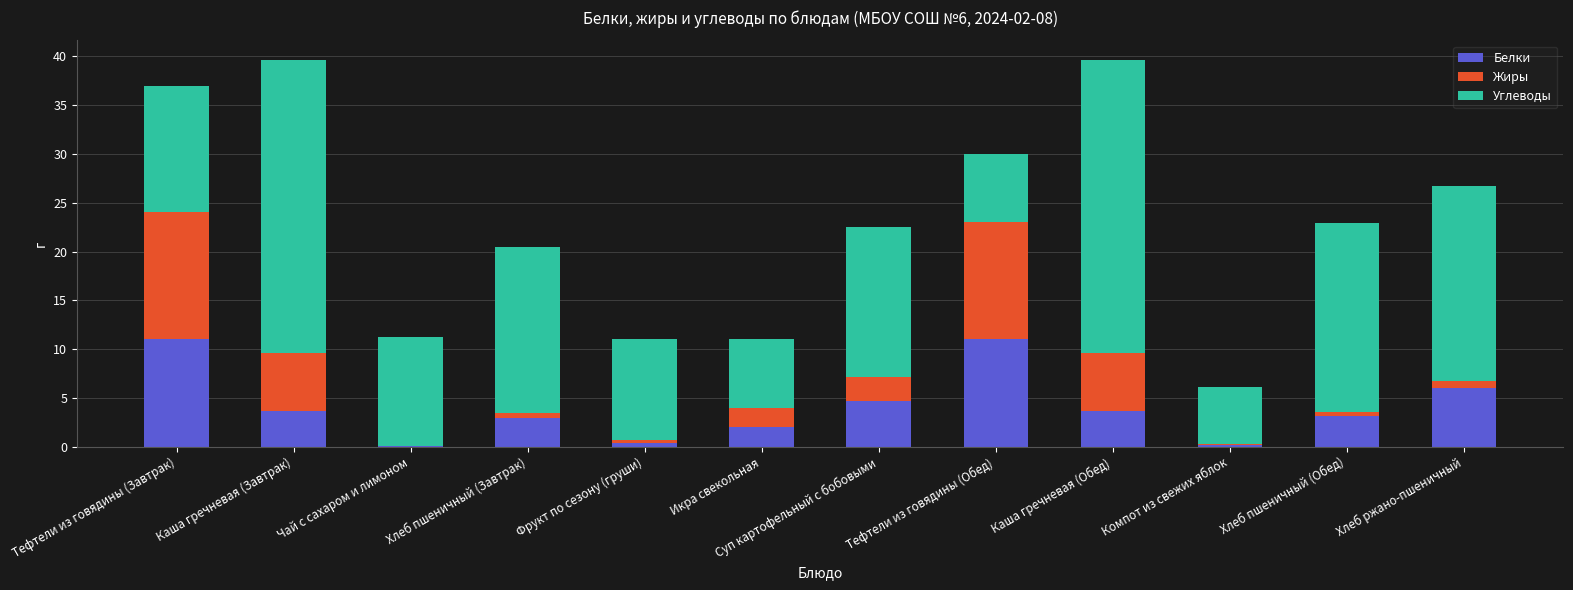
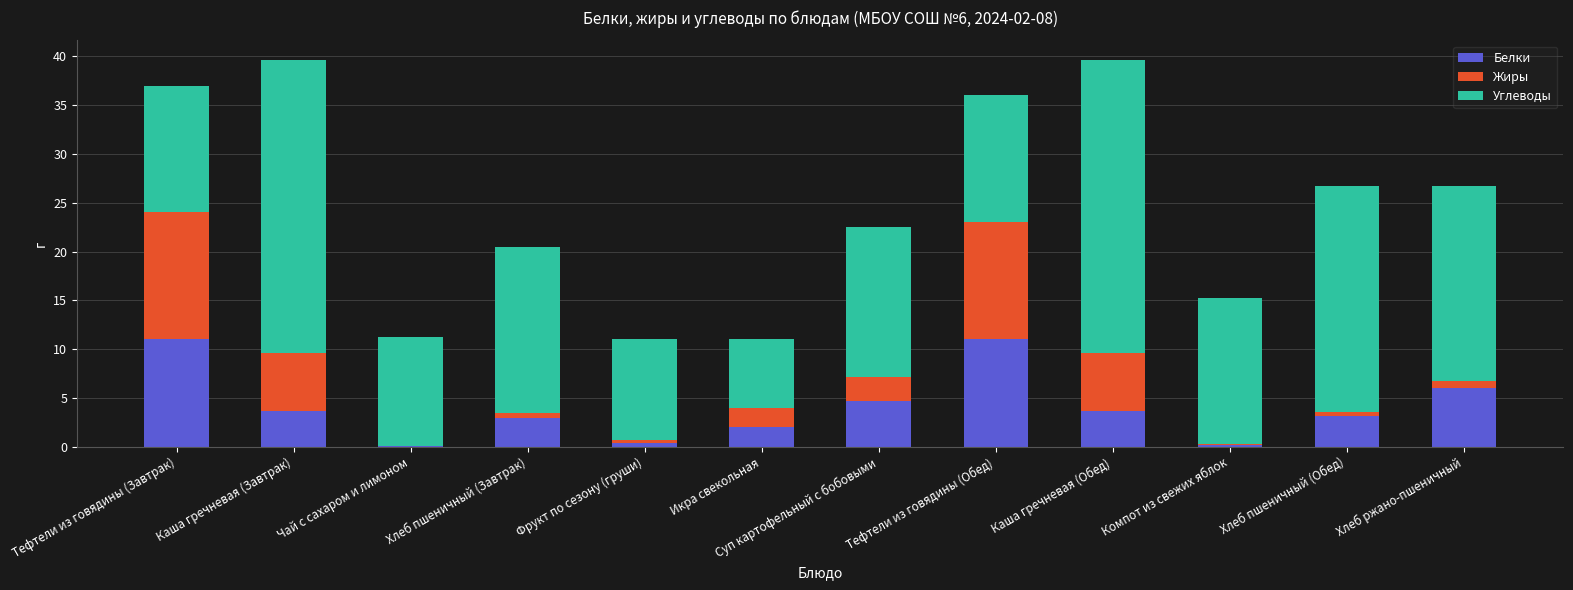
Углеводы, Тефтели из говядины (Обед): 7 -> 13
Углеводы, Компот из свежих яблок: 6 -> 15
Углеводы, Хлеб пшеничный (Обед): 19 -> 23
